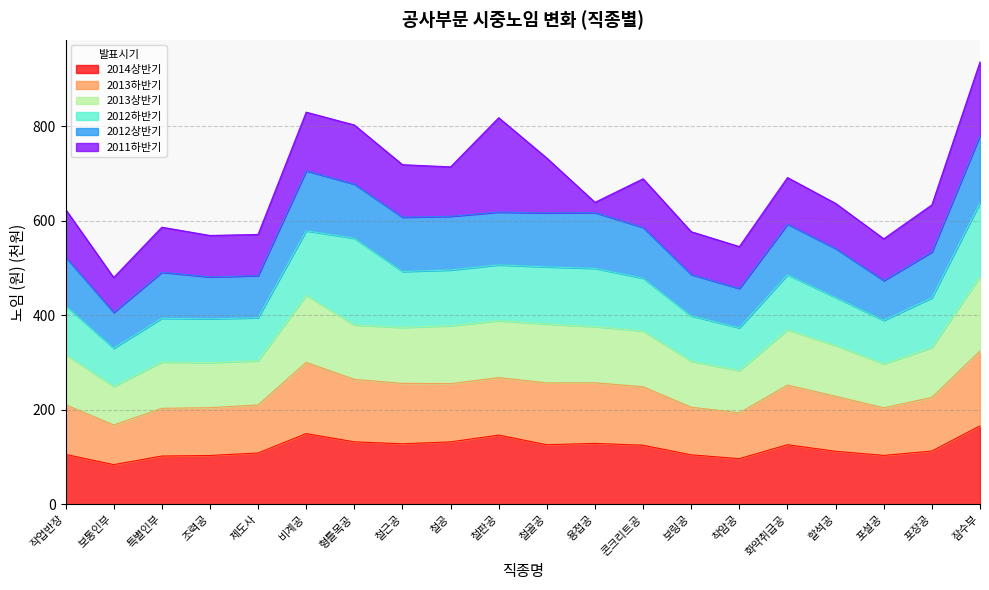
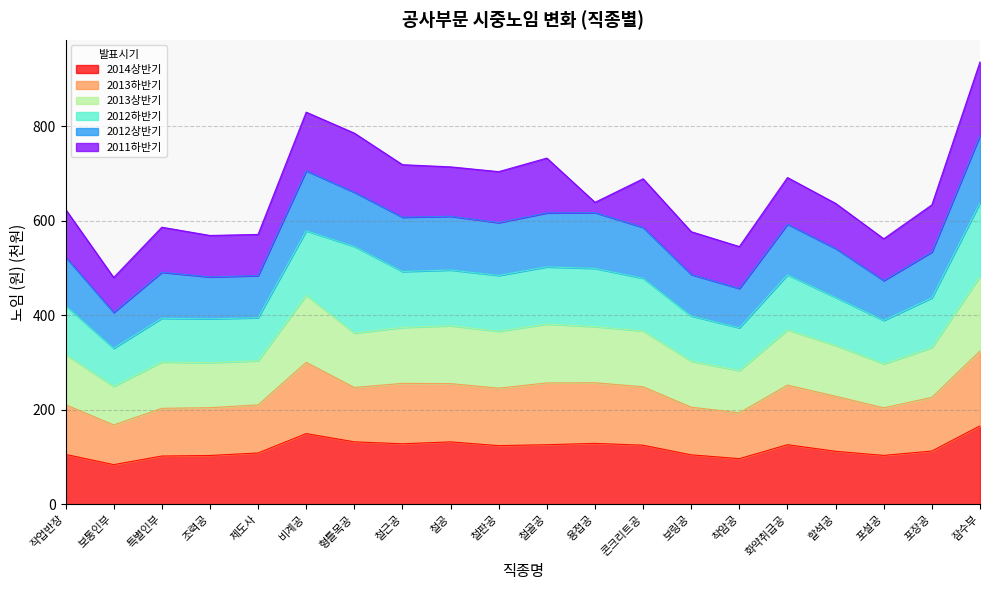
2013하반기, 형틀목공: 130 -> 110
2014상반기, 철판공: 150 -> 120
2011하반기, 철판공: 200 -> 110
